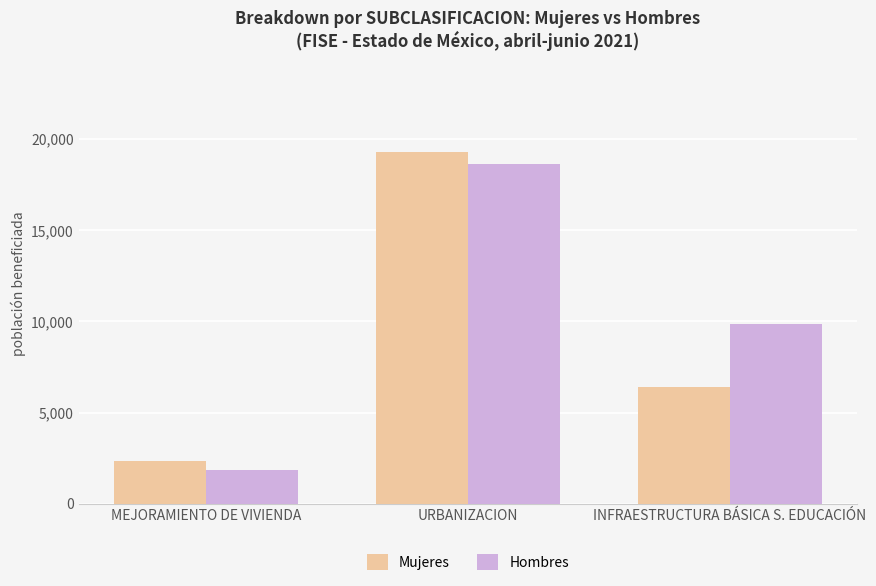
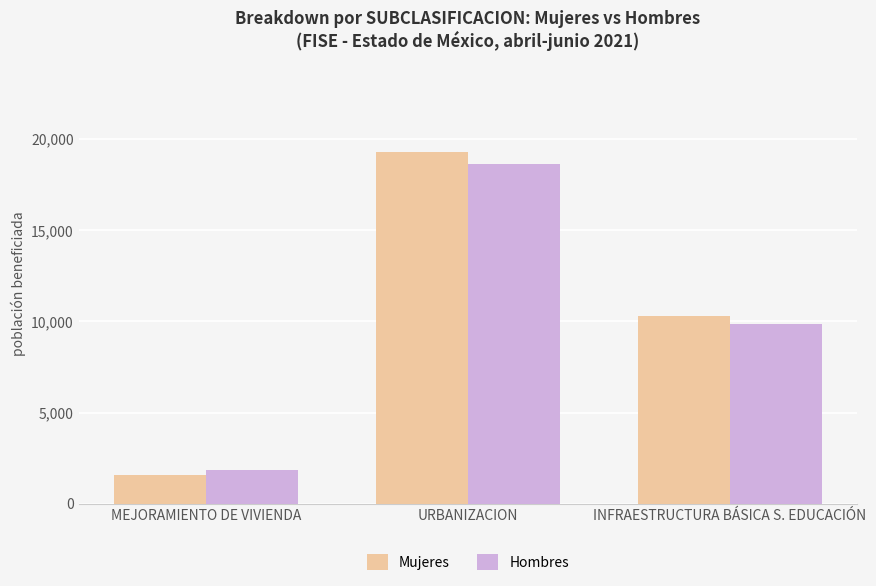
Mujeres, MEJORAMIENTO DE VIVIENDA: 2,300 -> 1,600
Mujeres, INFRAESTRUCTURA BÁSICA S. EDUCACIÓN: 6,400 -> 10,300
